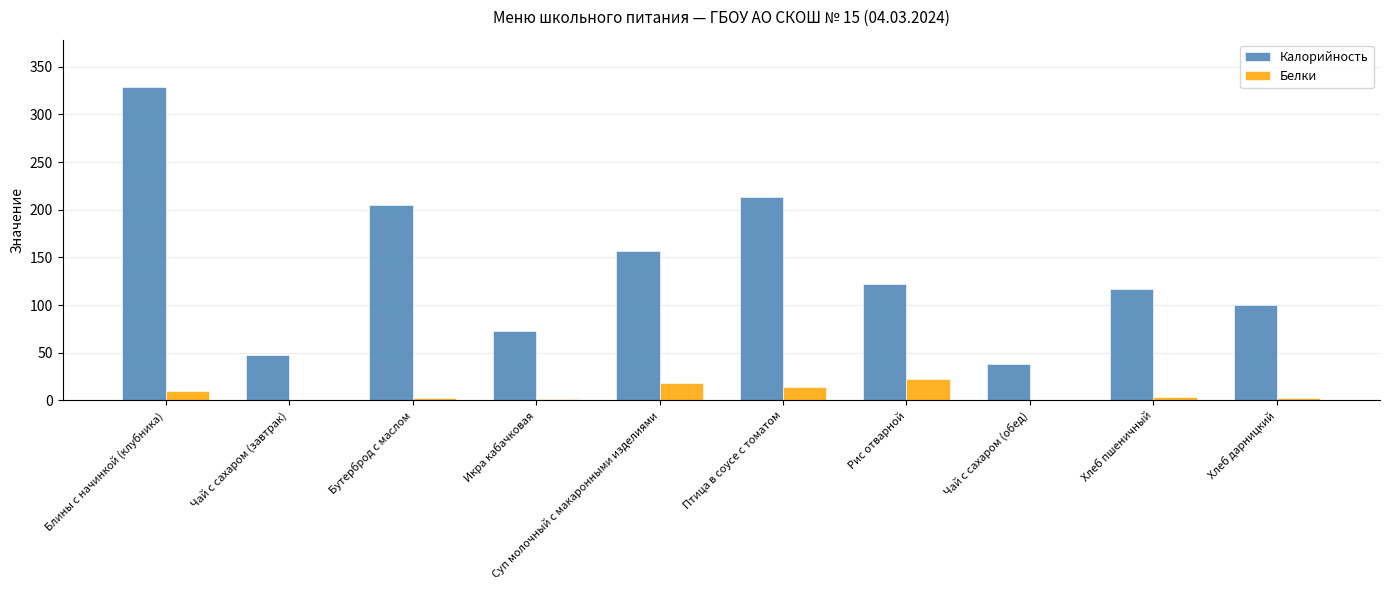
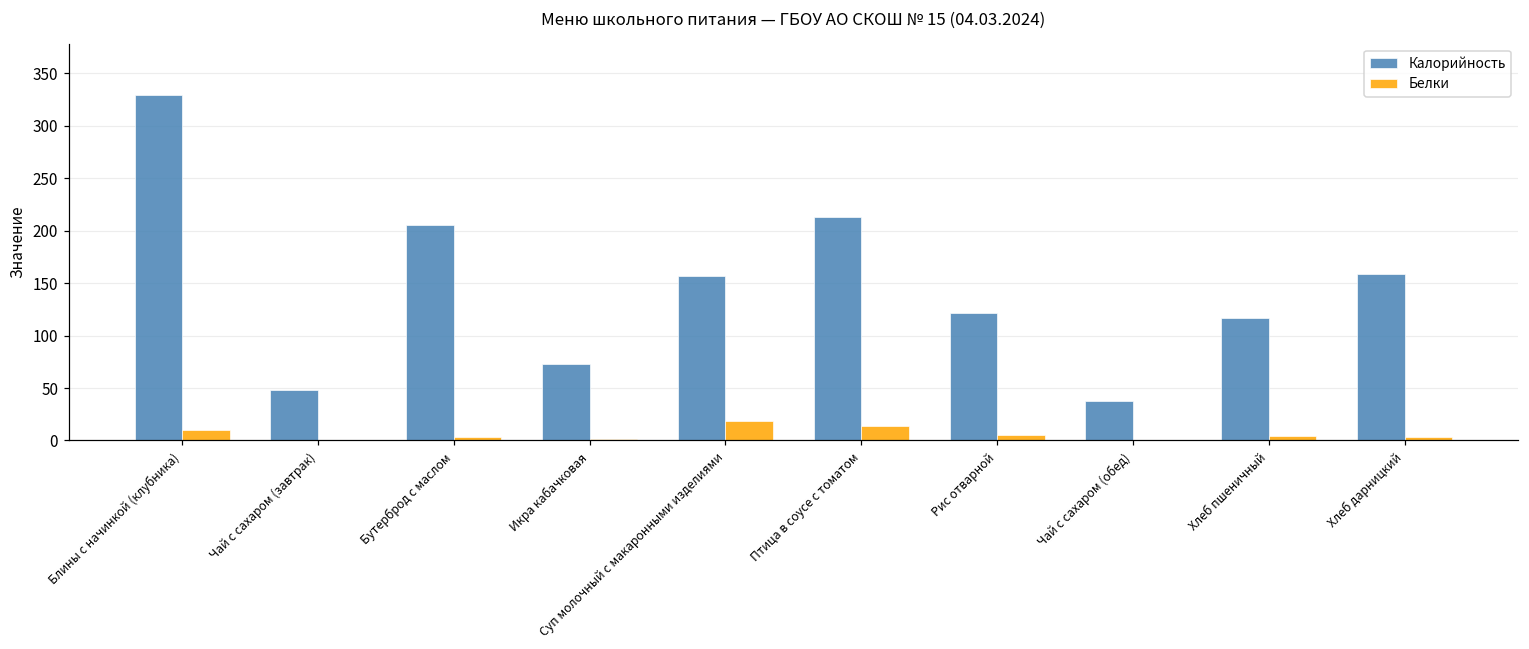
Белки, Рис отварной: 20 -> 10
Калорийность, Хлеб дарницкий: 100 -> 160
